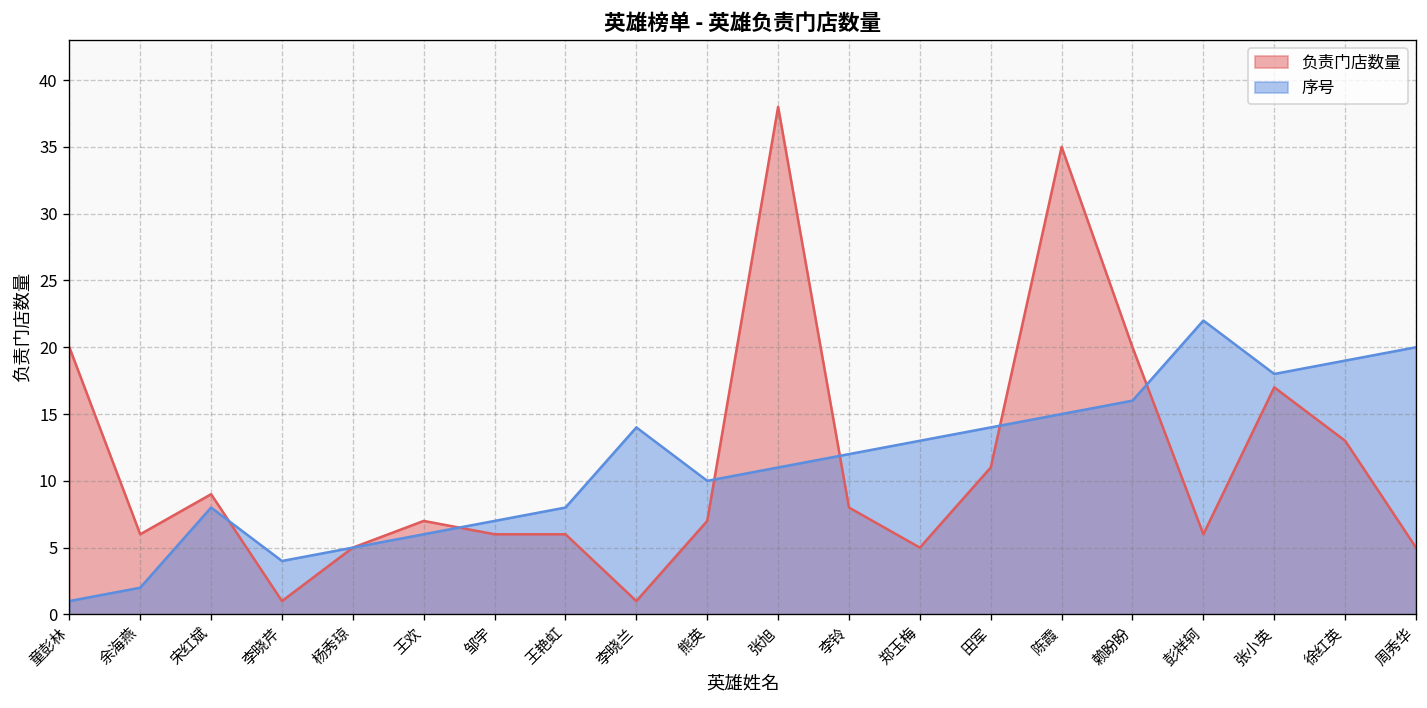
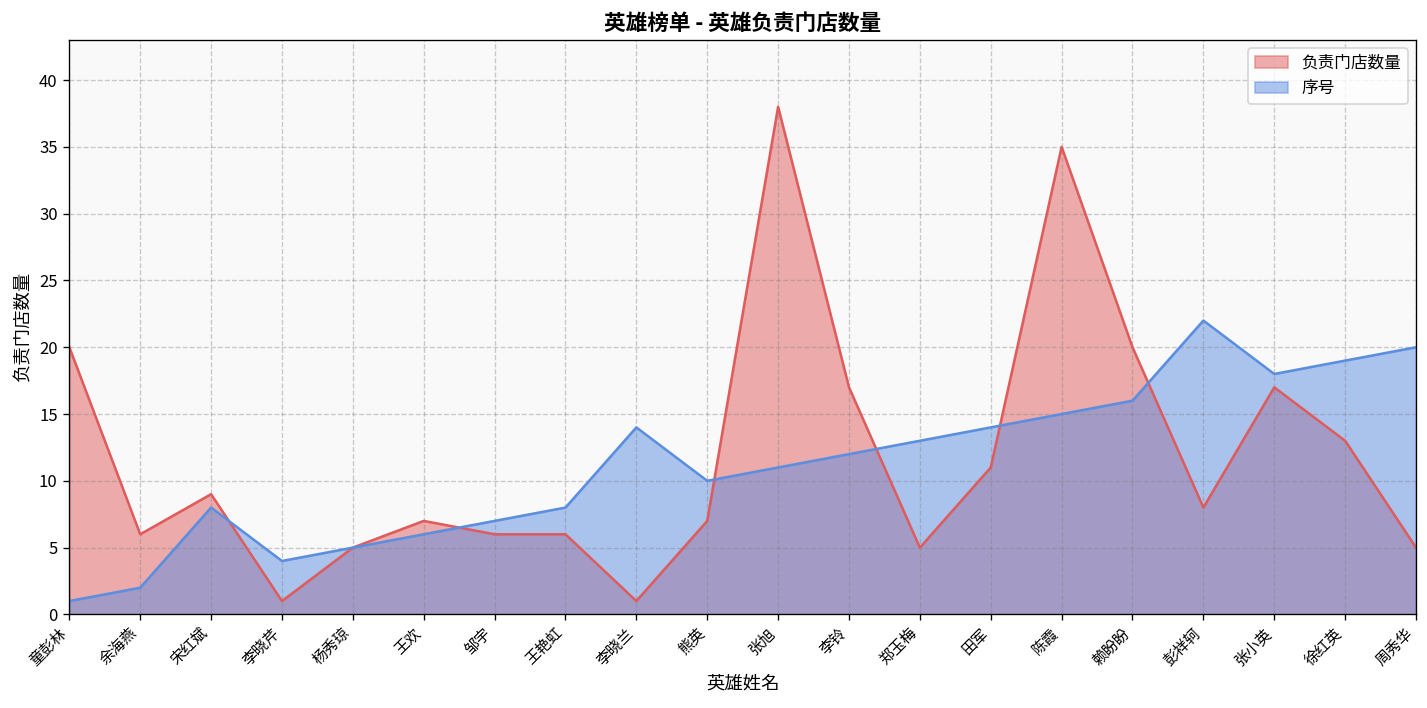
负责门店数量, 李铃: 8 -> 17
负责门店数量, 彭祥轲: 6 -> 8
